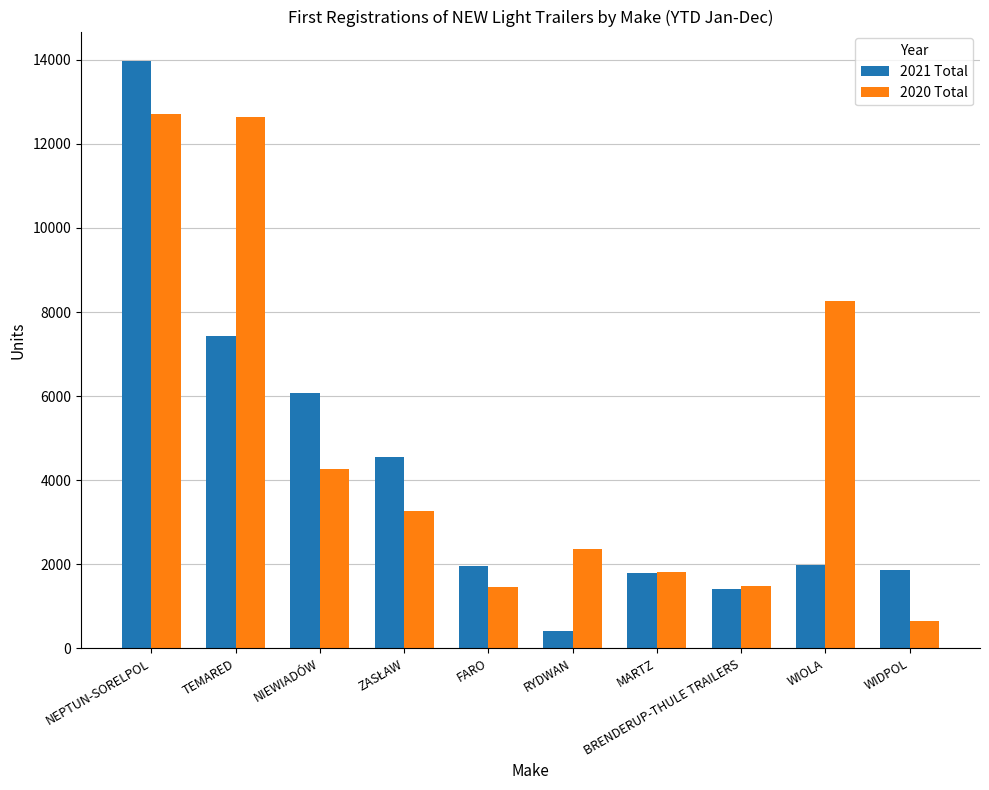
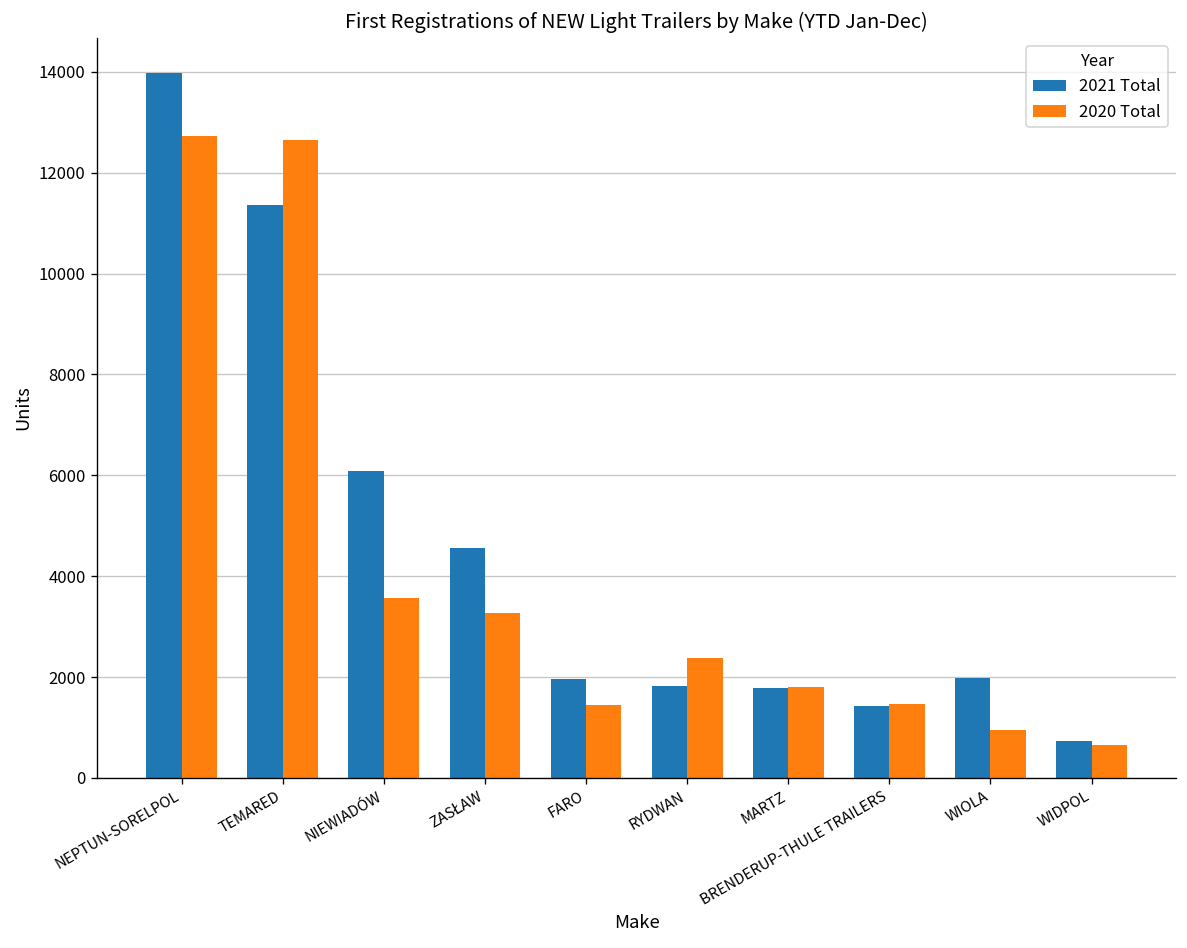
2021 Total, TEMARED: 7400 -> 11400
2020 Total, NIEWIADÓW: 4300 -> 3600
2021 Total, RYDWAN: 400 -> 1800
2020 Total, WIOLA: 8300 -> 900
2021 Total, WIDPOL: 1900 -> 700
